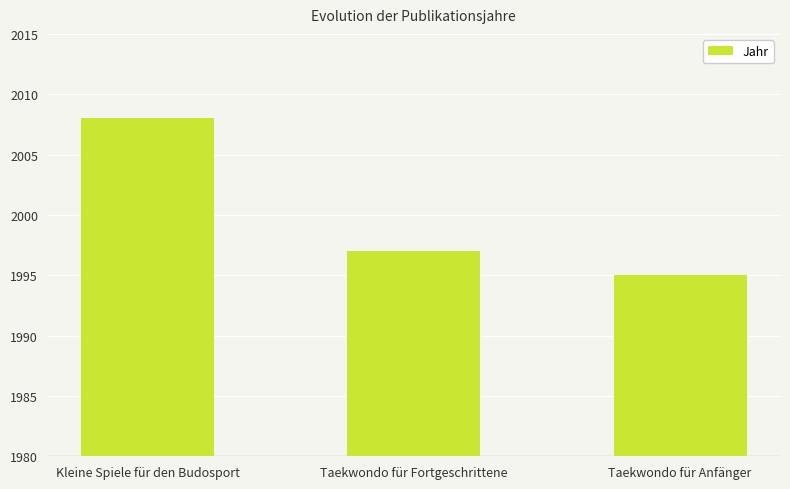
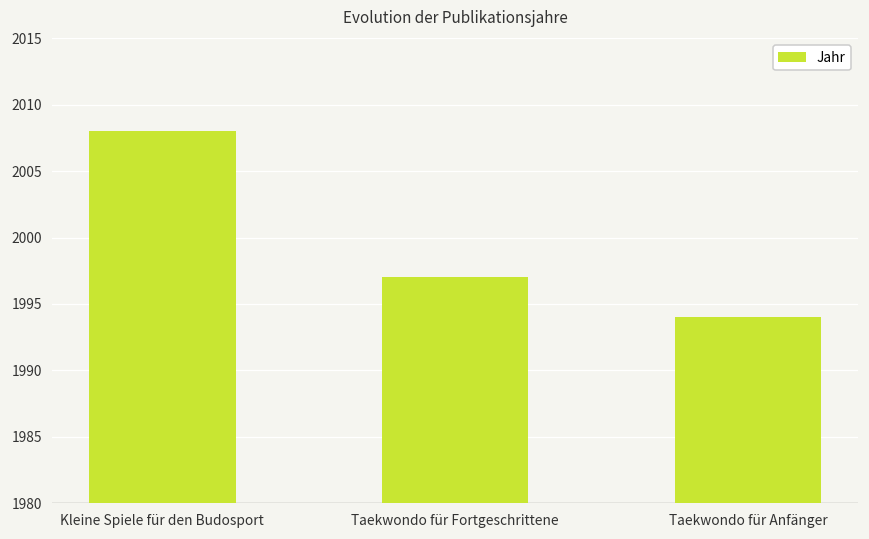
Taekwondo für Anfänger: 1995 -> 1994
